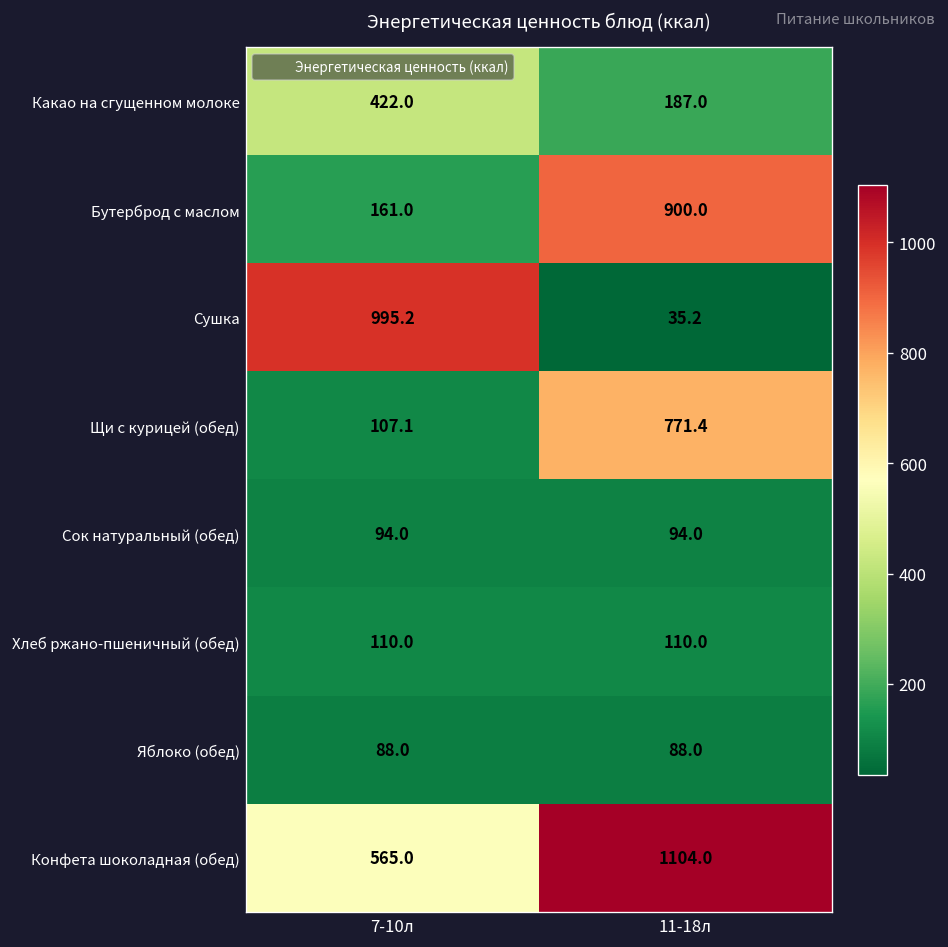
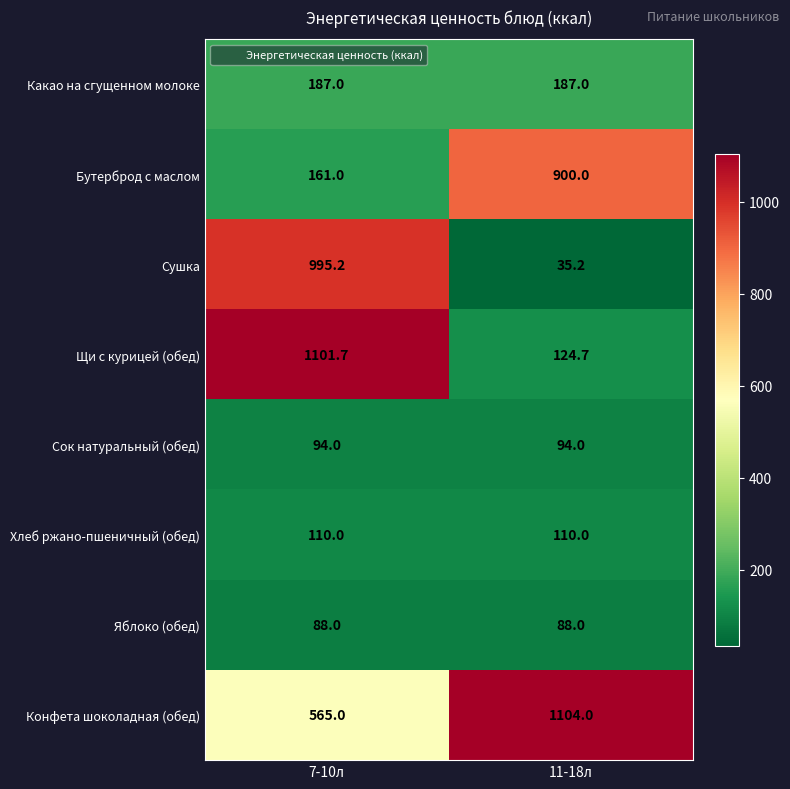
Какао на сгущенном молоке, 7-10л: 422.0 -> 187.0
Щи с курицей (обед), 7-10л: 107.1 -> 1101.7
Щи с курицей (обед), 11-18л: 771.4 -> 124.7
